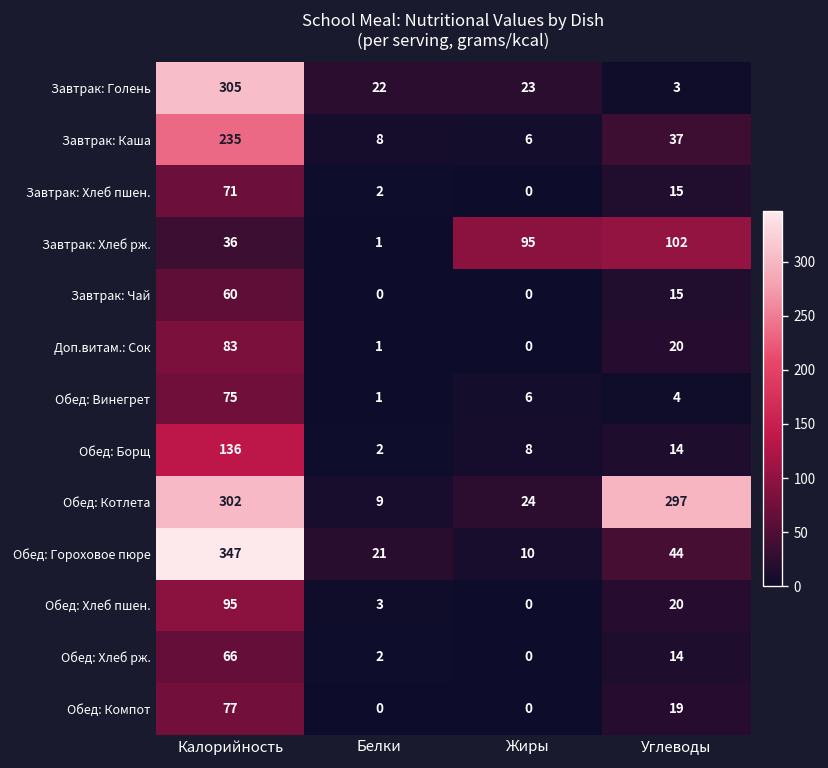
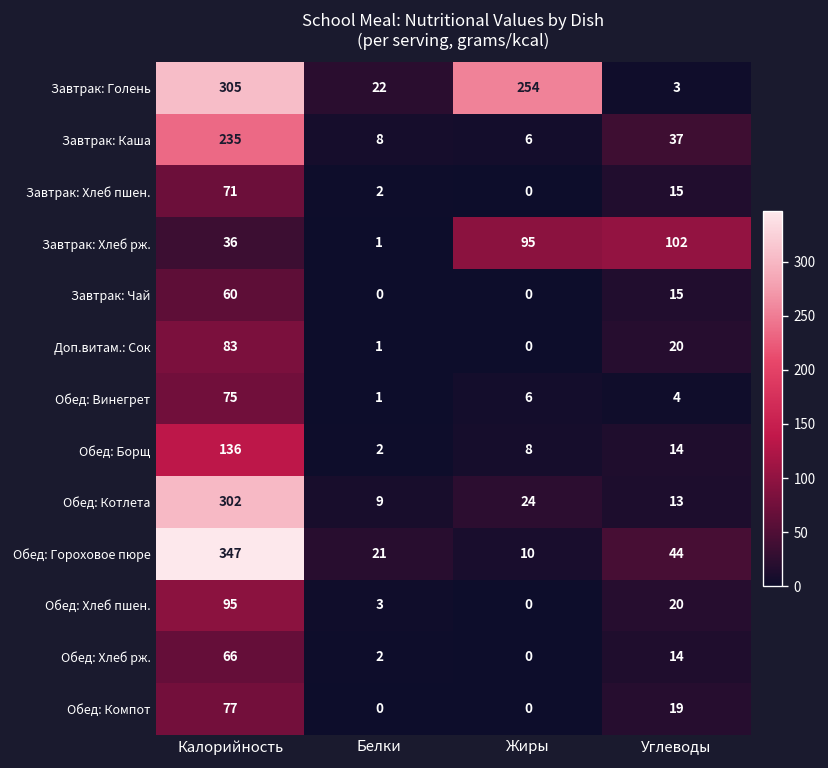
Завтрак: Голень, Жиры: 23 -> 254
Обед: Котлета, Углеводы: 297 -> 13
